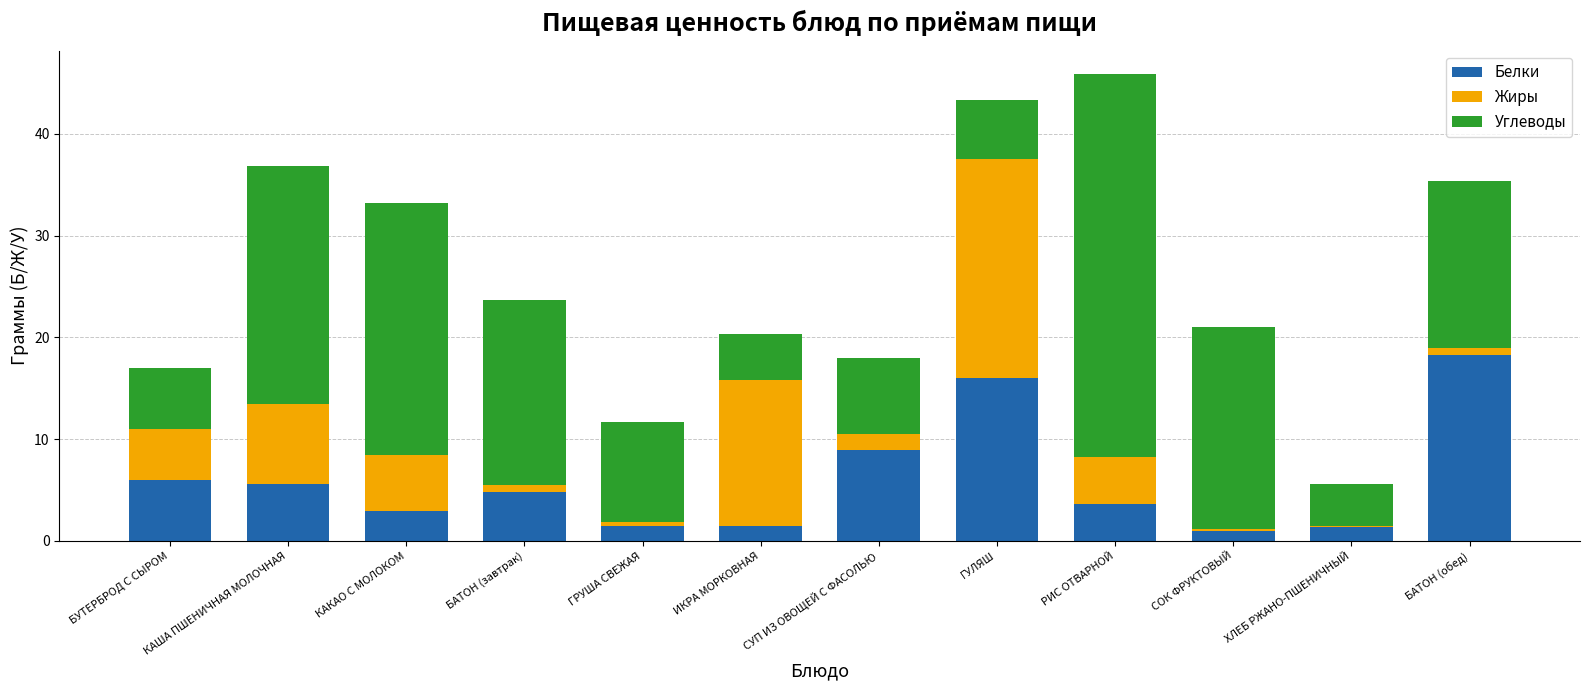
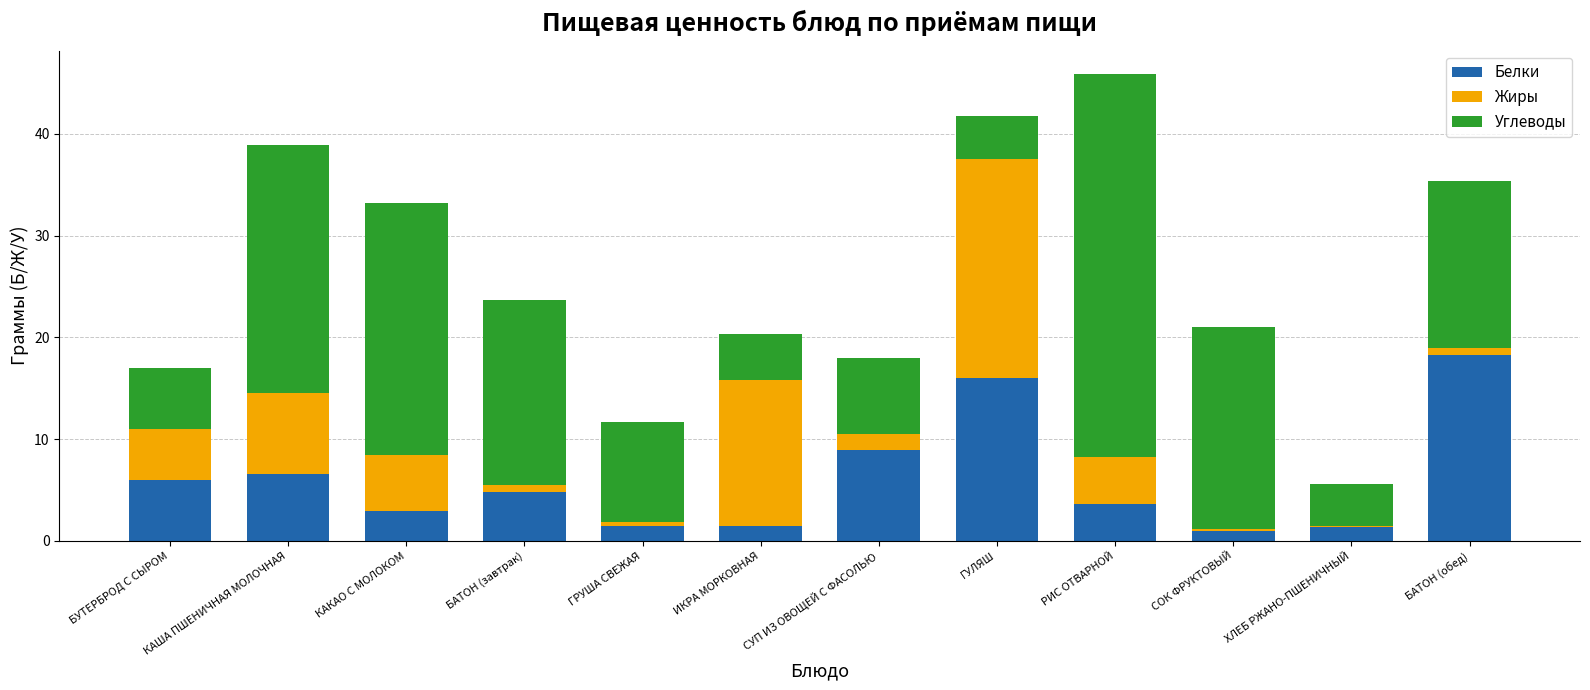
Белки, КАША ПШЕНИЧНАЯ МОЛОЧНАЯ: 5.6 -> 6.6
Углеводы, КАША ПШЕНИЧНАЯ МОЛОЧНАЯ: 23.4 -> 24.4
Углеводы, ГУЛЯШ: 5.8 -> 4.3
